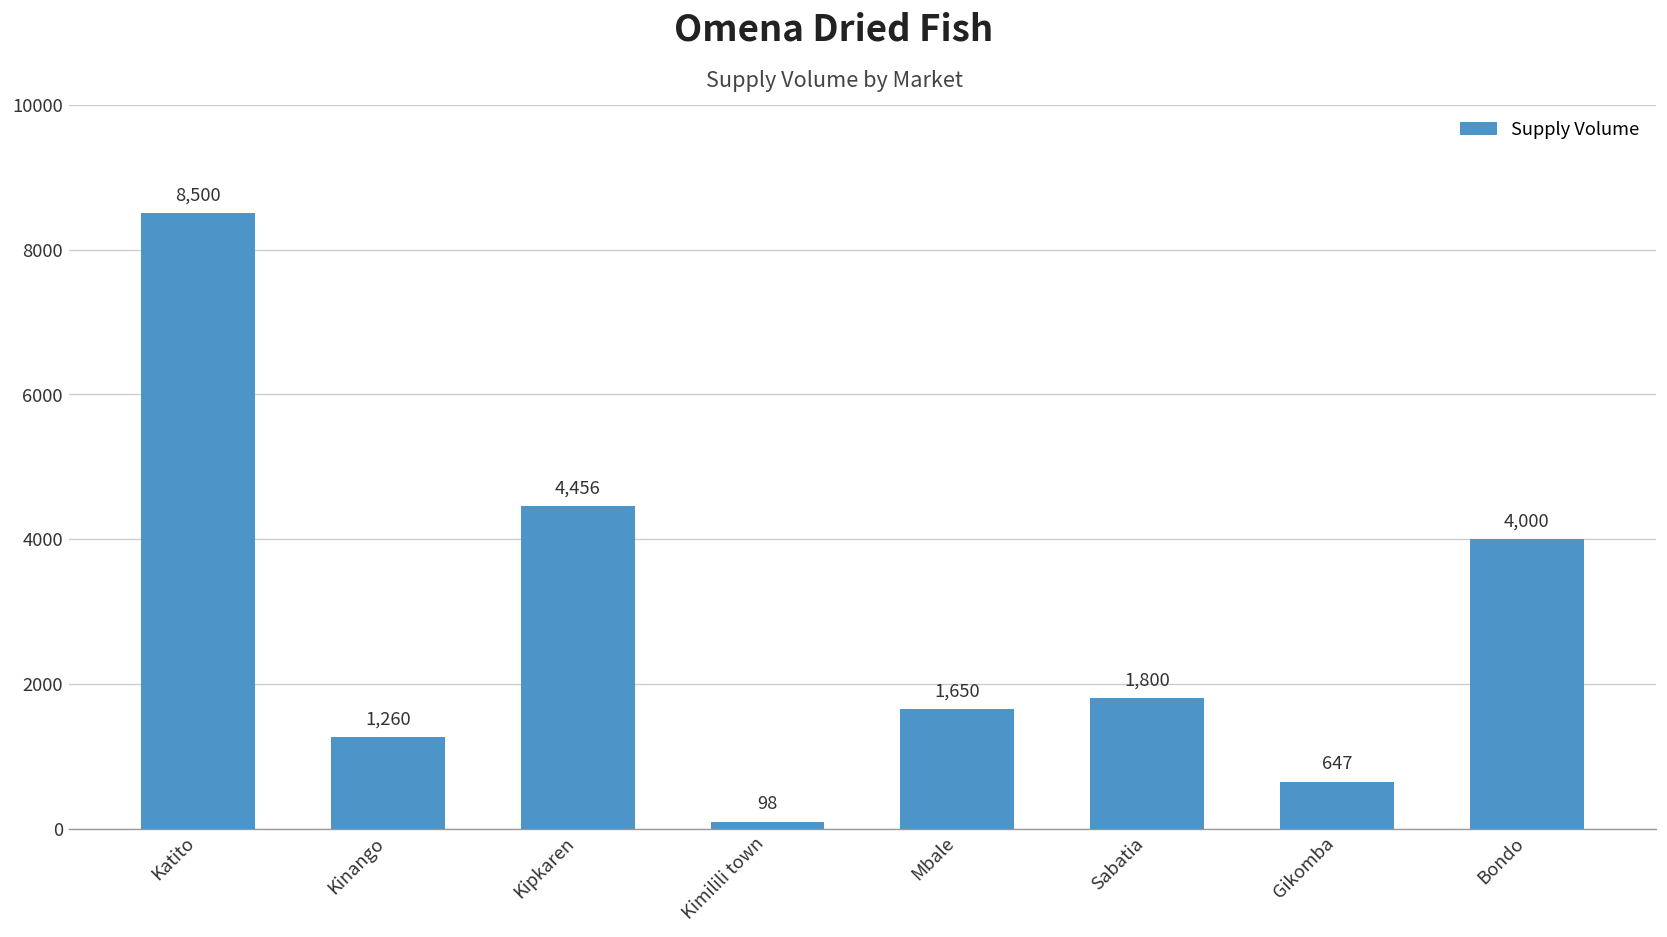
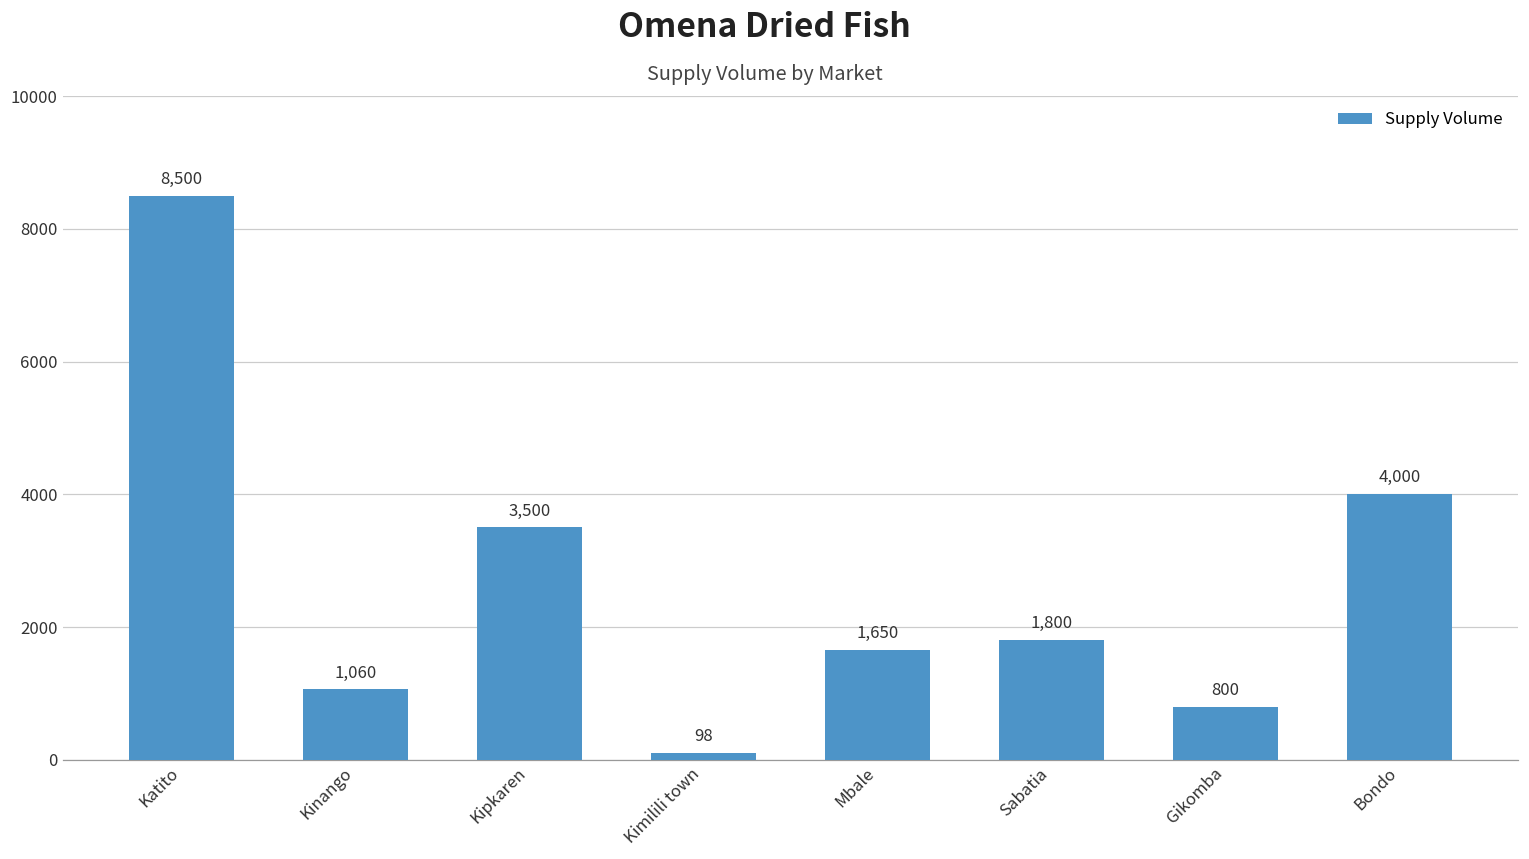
Kinango: 1,260 -> 1,060
Kipkaren: 4,456 -> 3,500
Gikomba: 647 -> 800
